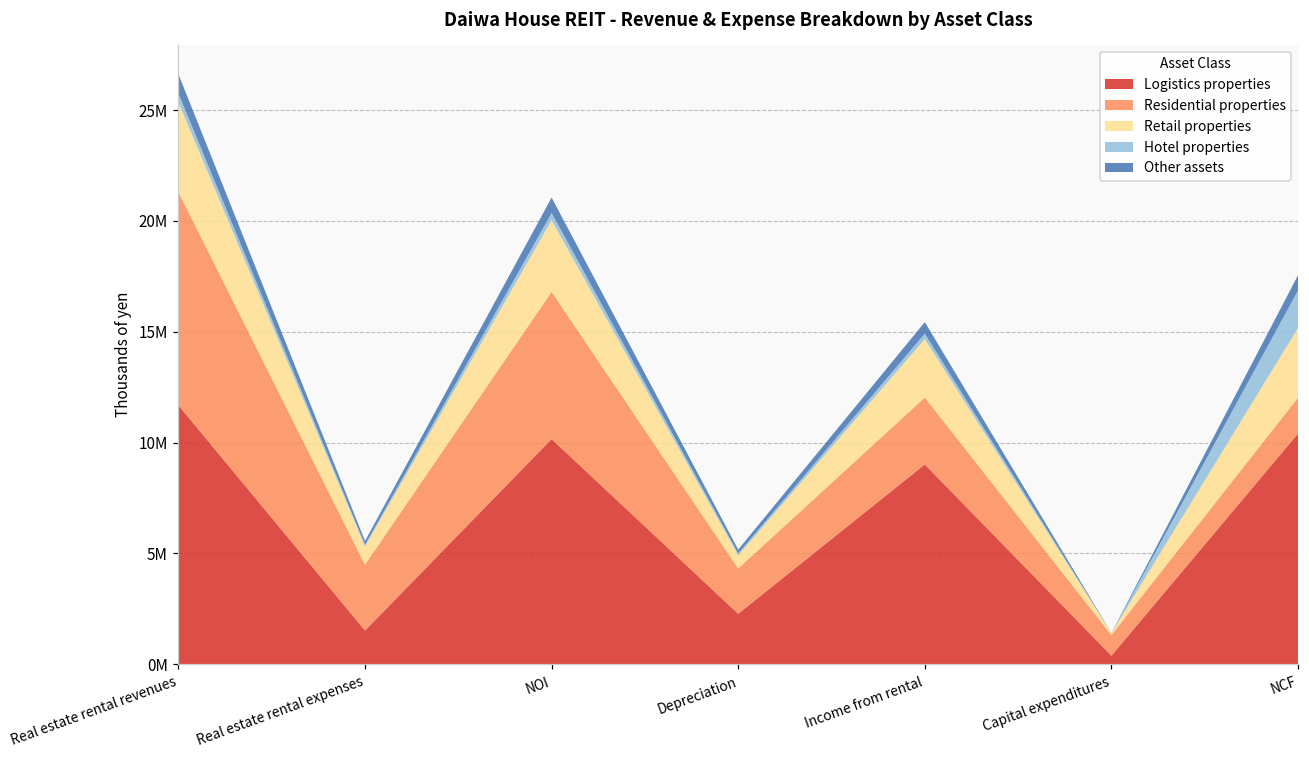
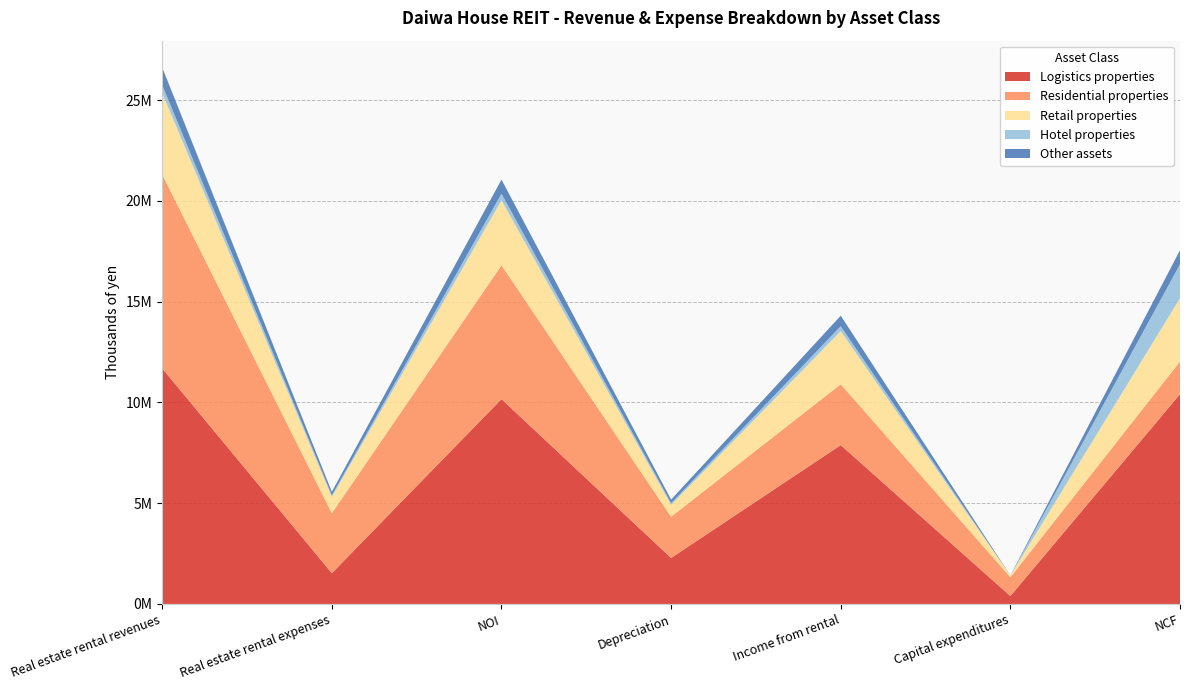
Logistics properties, Income from rental: 9000000 -> 7900000
